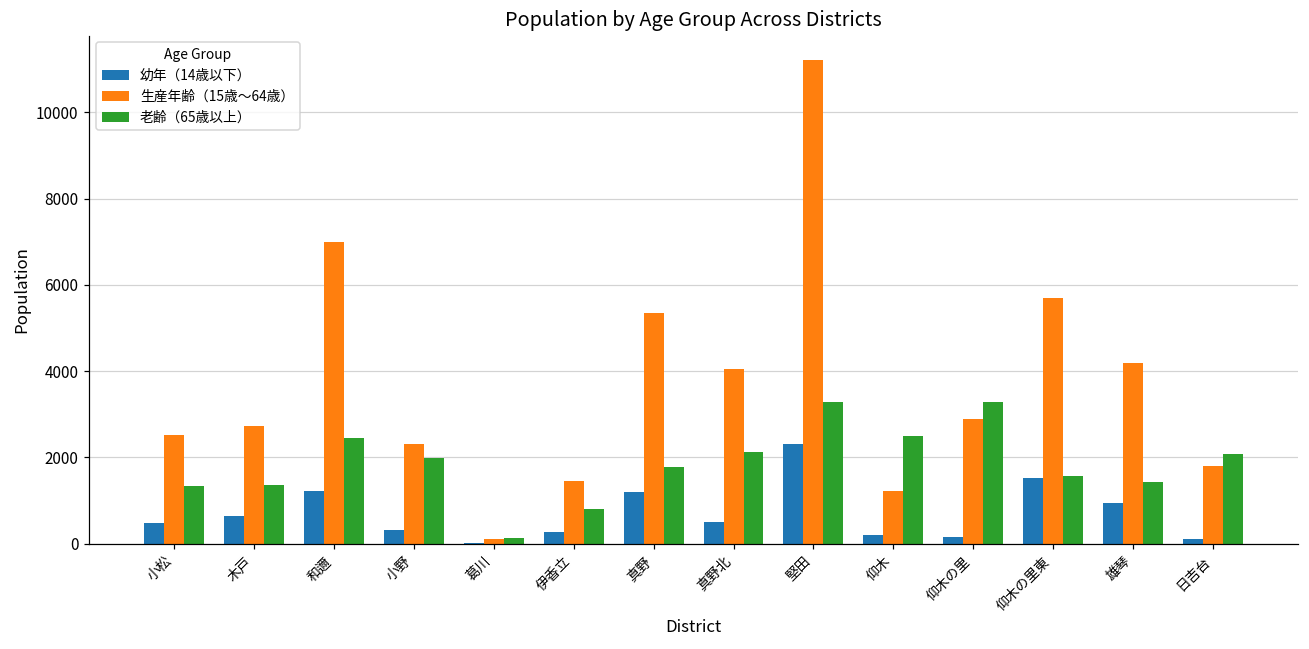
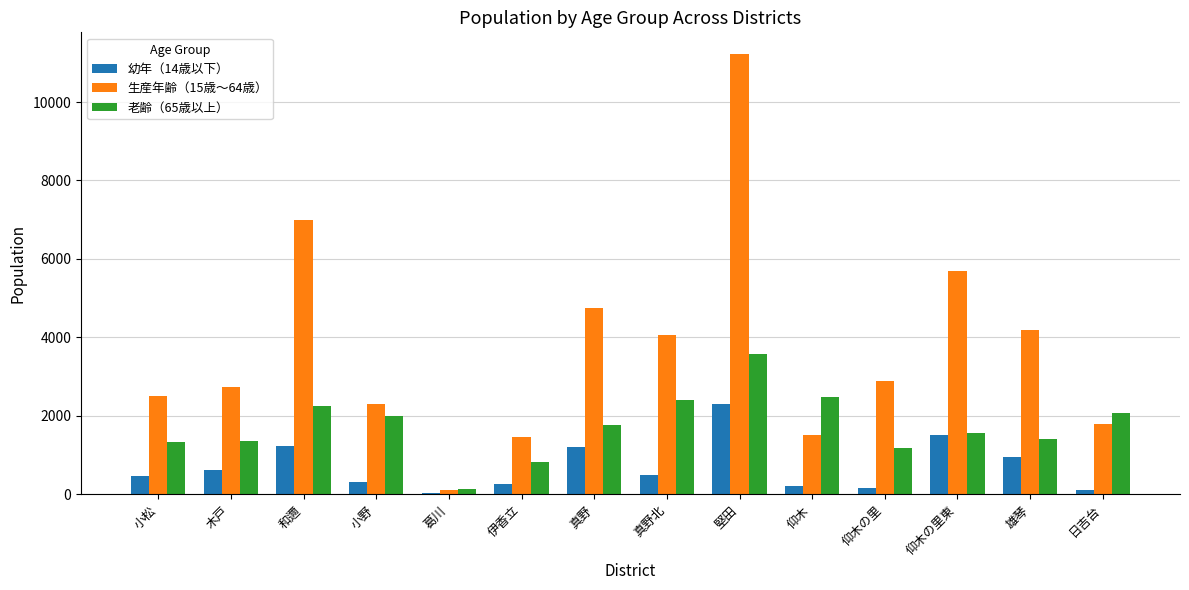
老齢（65歳以上）, 和邇: 2500 -> 2200
生産年齢（15歳～64歳）, 真野: 5300 -> 4700
老齢（65歳以上）, 真野北: 2100 -> 2400
老齢（65歳以上）, 堅田: 3300 -> 3600
生産年齢（15歳～64歳）, 仰木: 1200 -> 1500
老齢（65歳以上）, 仰木の里: 3300 -> 1200
